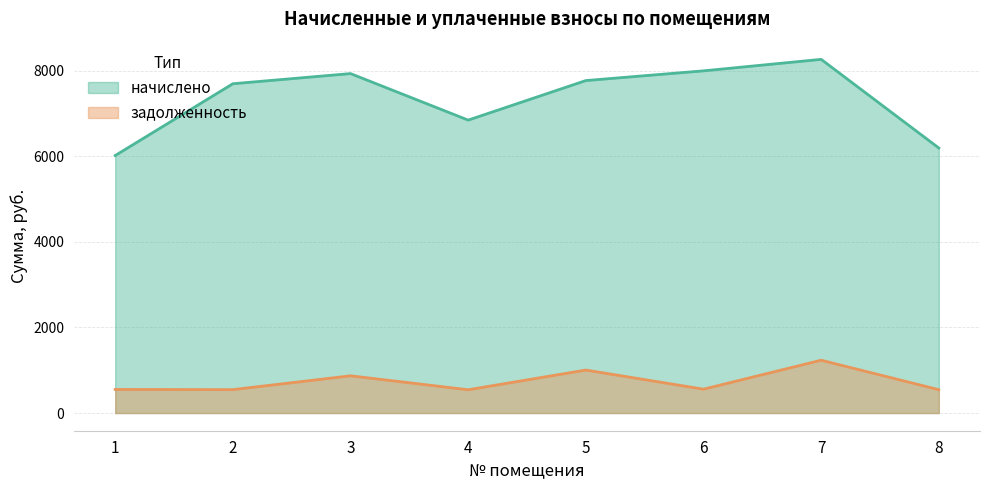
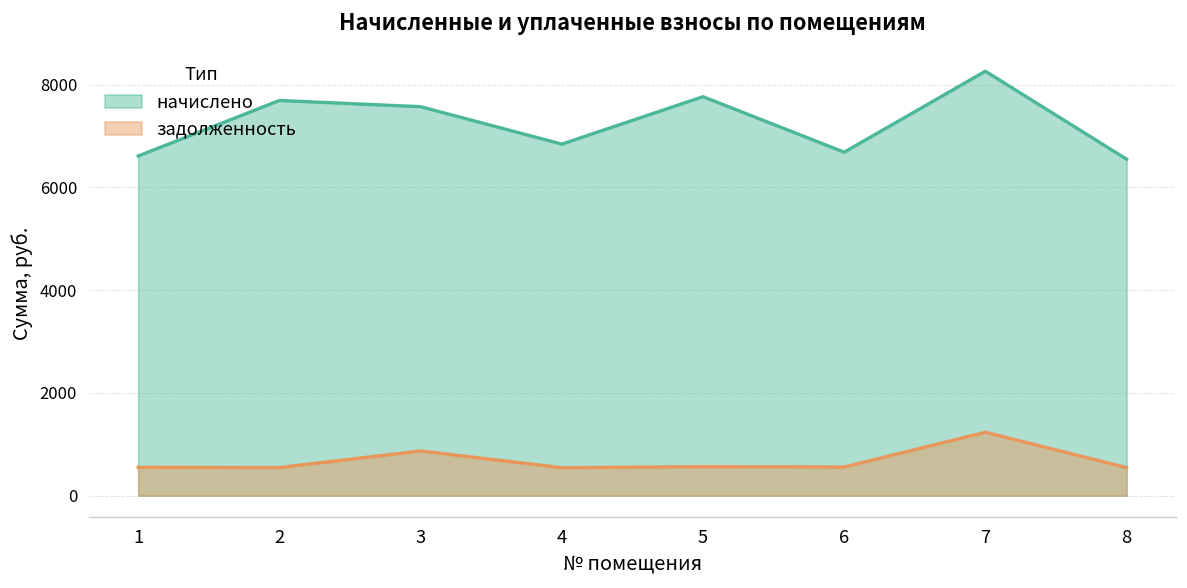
начислено, 1: 6000 -> 6600
начислено, 3: 7900 -> 7600
задолженность, 5: 1000 -> 600
начислено, 6: 8000 -> 6700
начислено, 8: 6200 -> 6500
